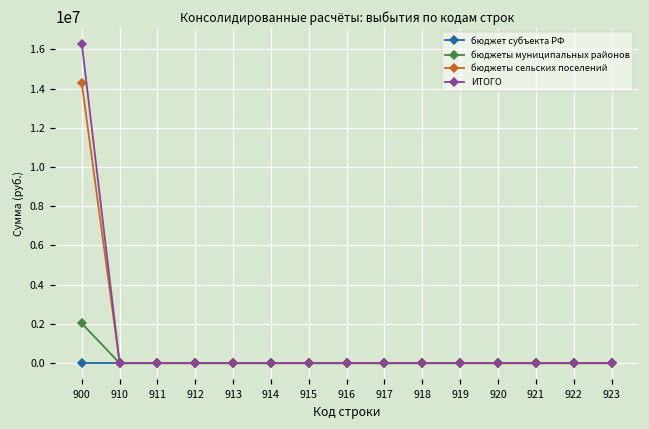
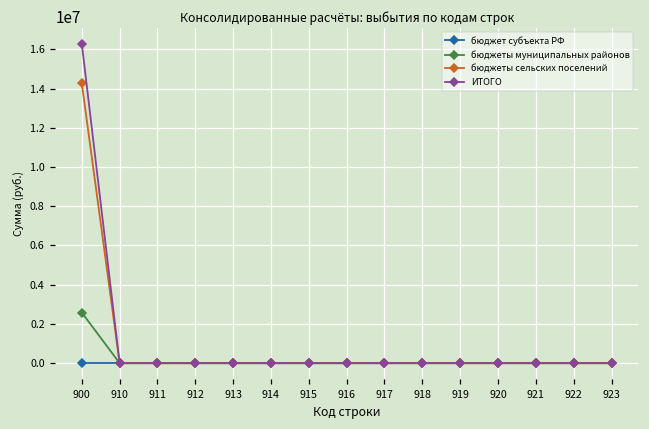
бюджеты муниципальных районов, 900: 2000000 -> 2600000
